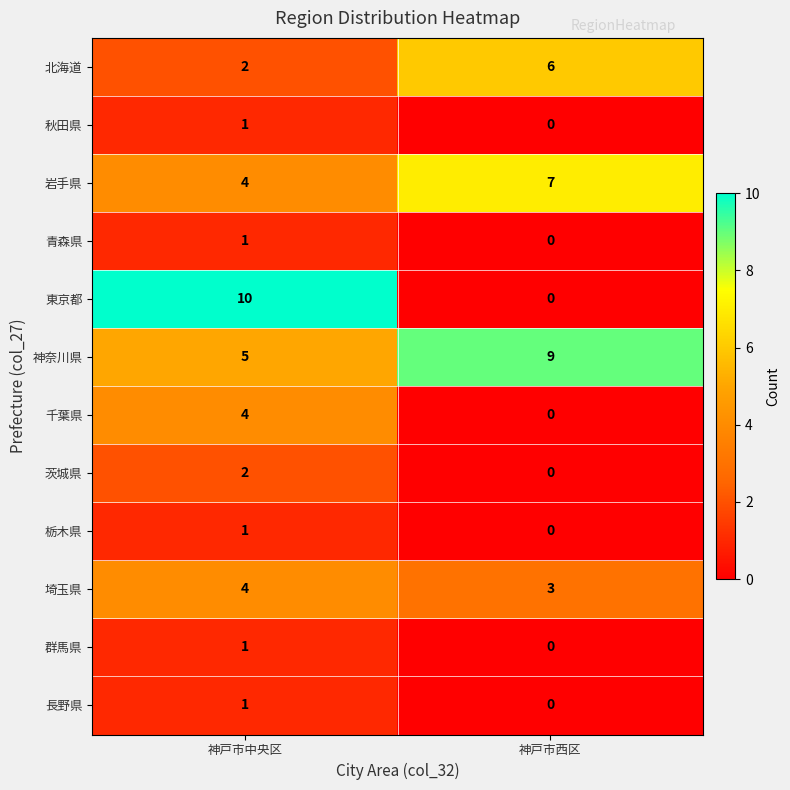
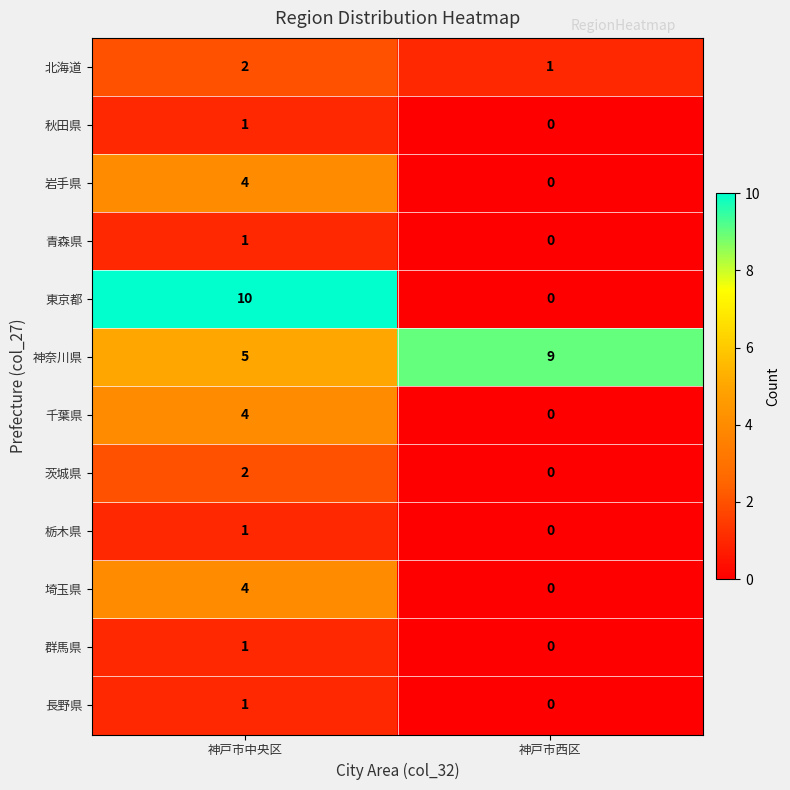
北海道, 神戸市西区: 6 -> 1
岩手県, 神戸市西区: 7 -> 0
埼玉県, 神戸市西区: 3 -> 0
